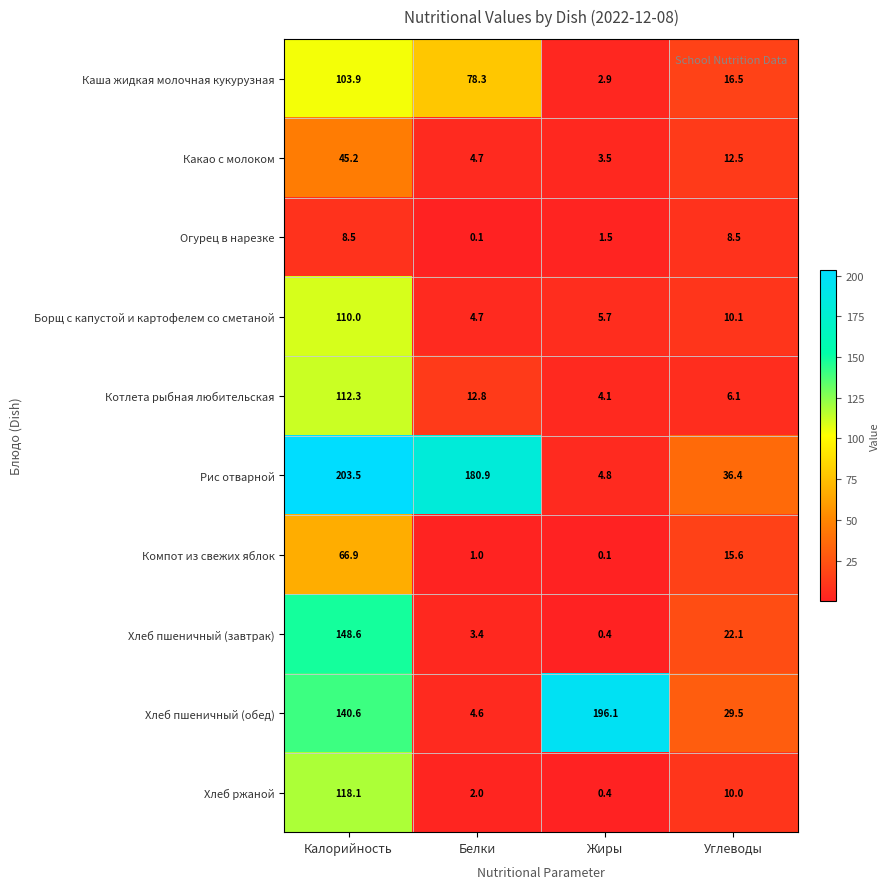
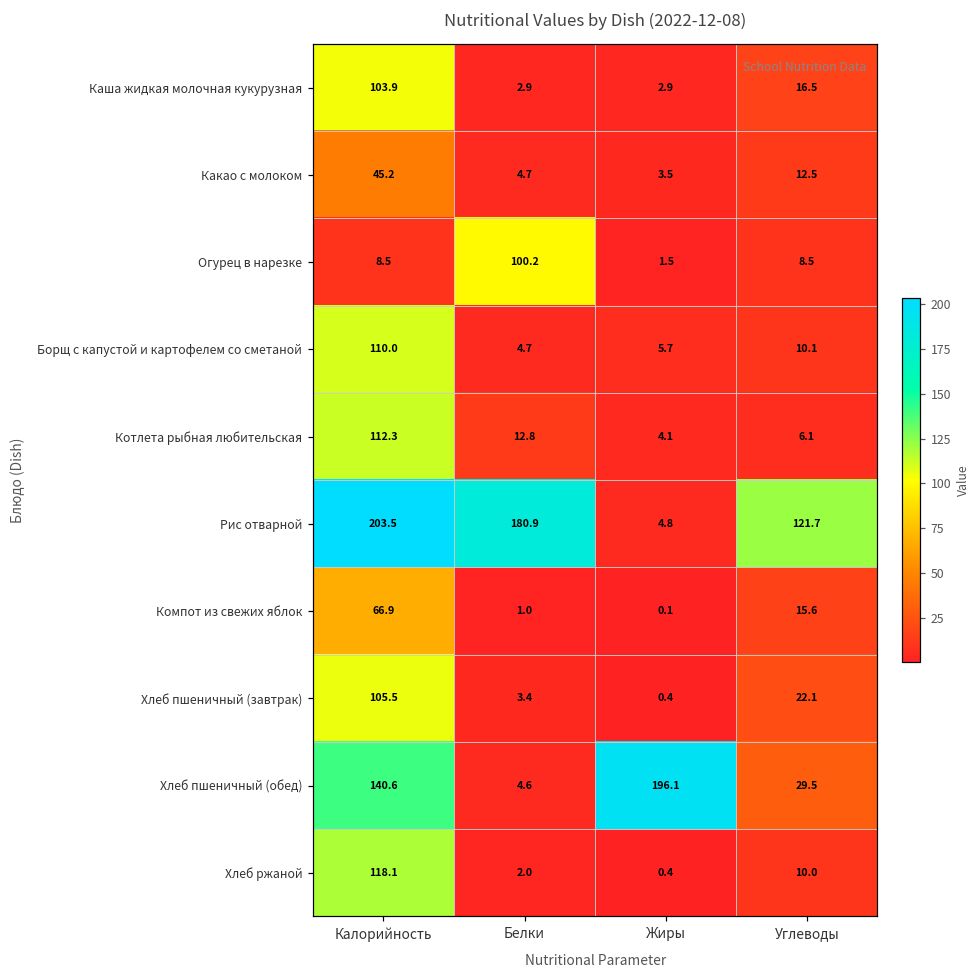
Каша жидкая молочная кукурузная, Белки: 78.3 -> 2.9
Огурец в нарезке, Белки: 0.1 -> 100.2
Рис отварной, Углеводы: 36.4 -> 121.7
Хлеб пшеничный (завтрак), Калорийность: 148.6 -> 105.5
